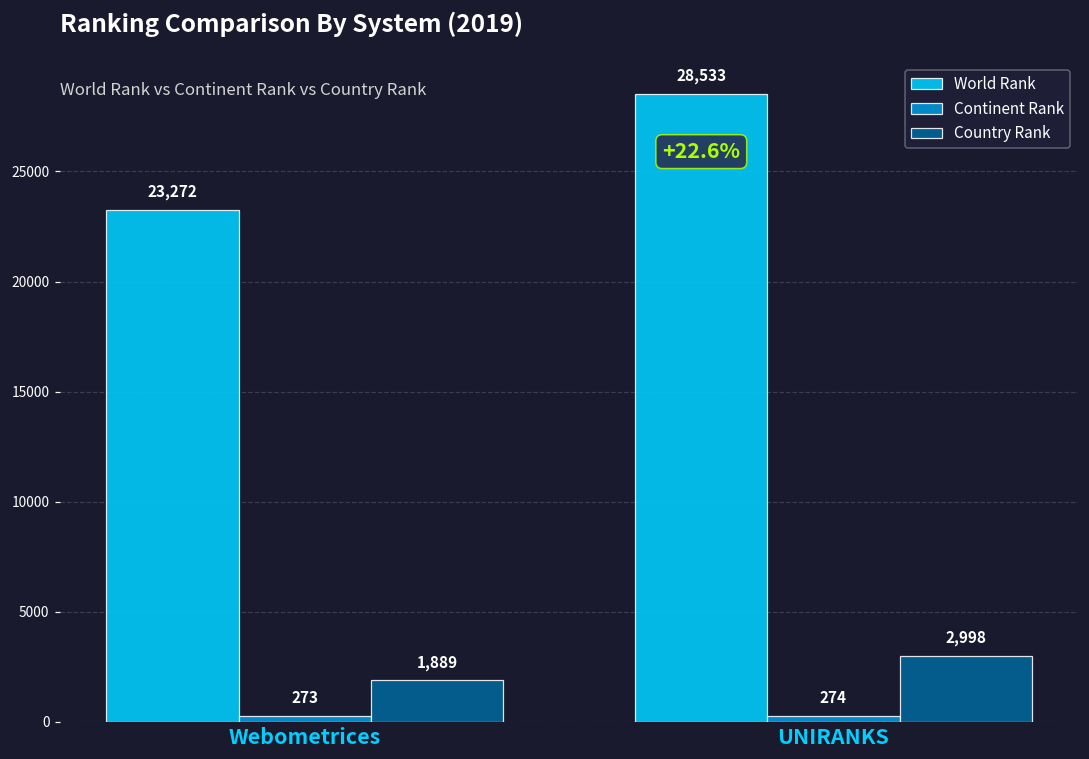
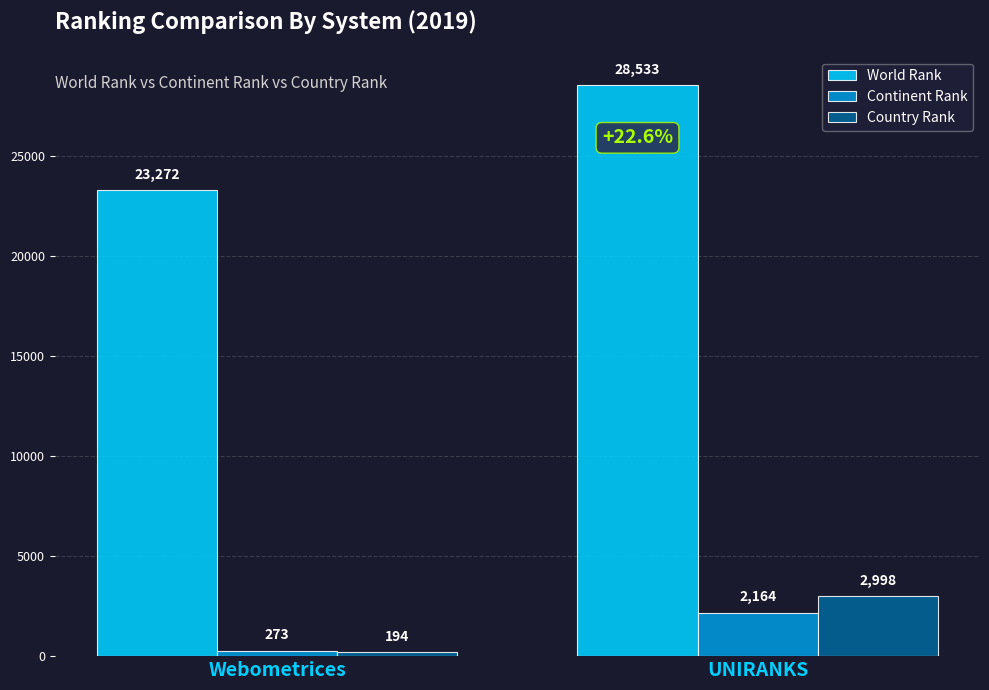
Country Rank, Webometrices: 1,889 -> 194
Continent Rank, UNIRANKS: 274 -> 2,164
